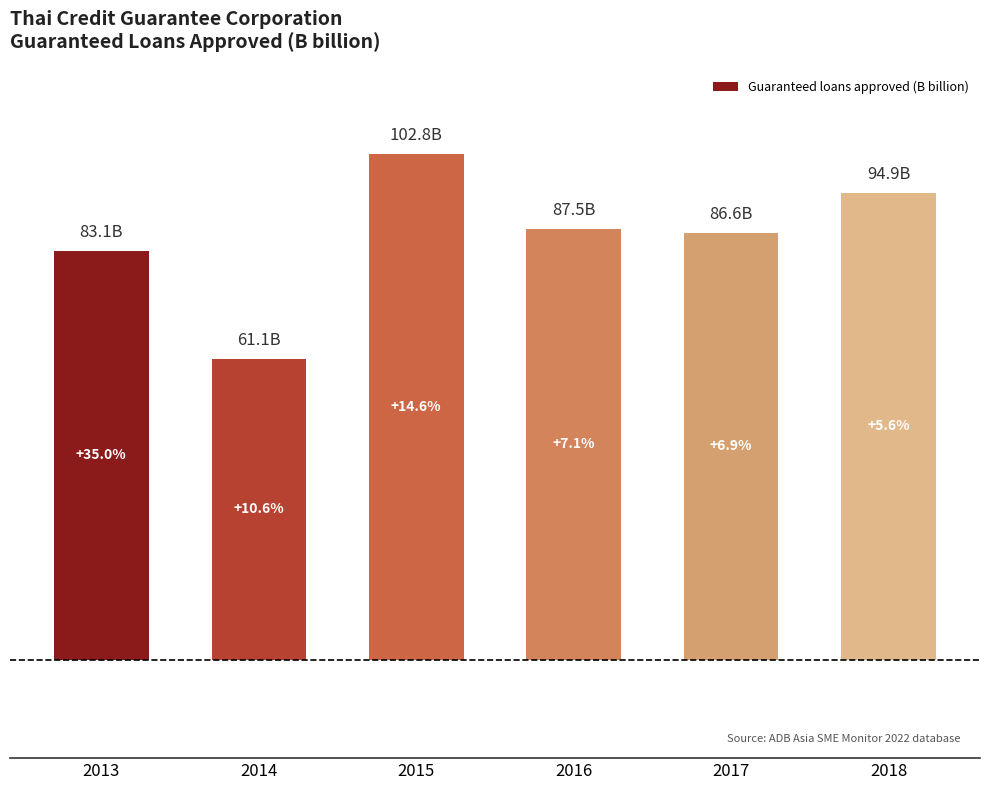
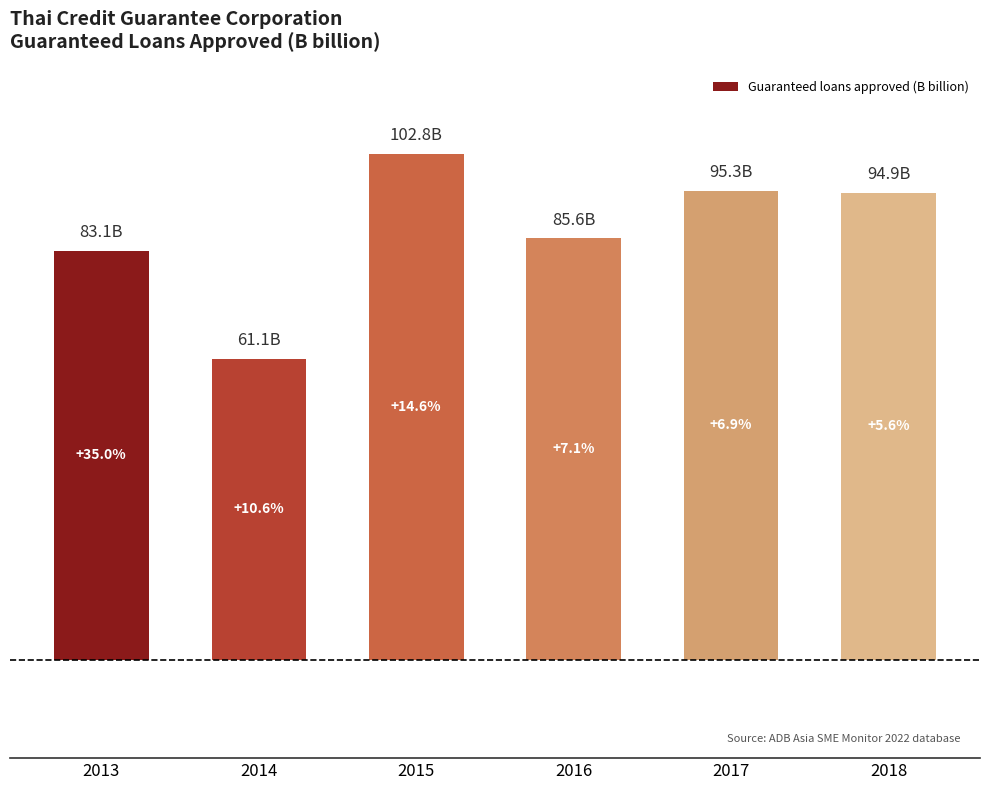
2016: 87.5B -> 85.6B
2017: 86.6B -> 95.3B
